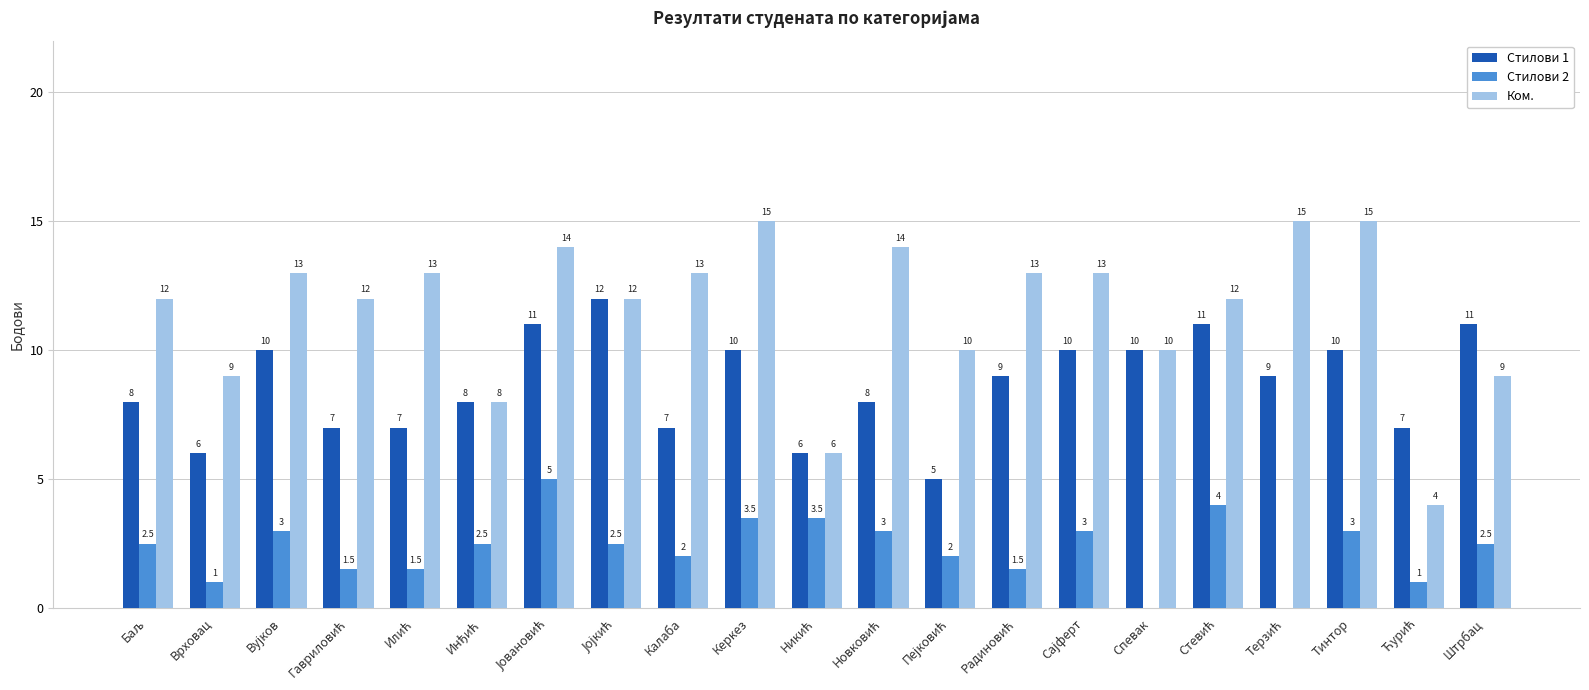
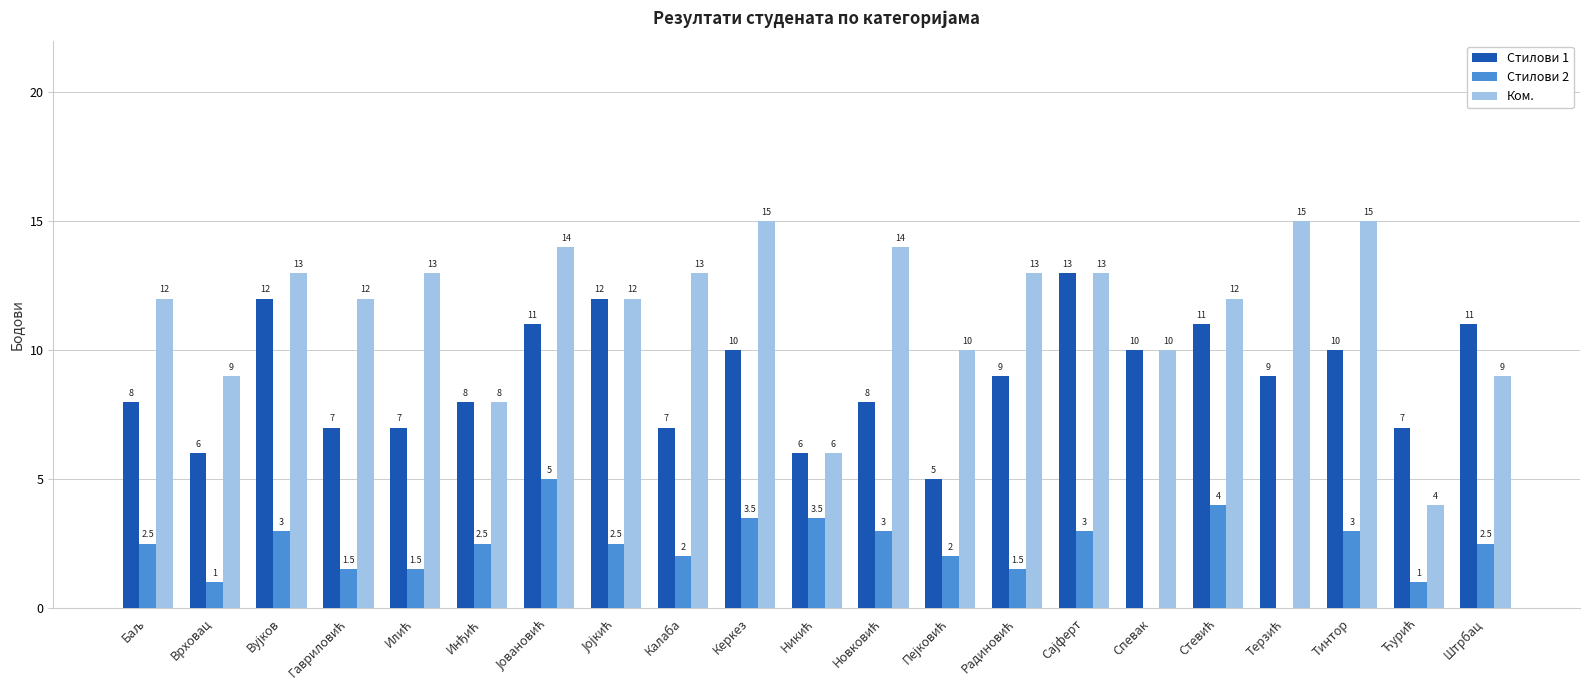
Стилови 1, Вујков: 10 -> 12
Стилови 1, Сајферт: 10 -> 13
